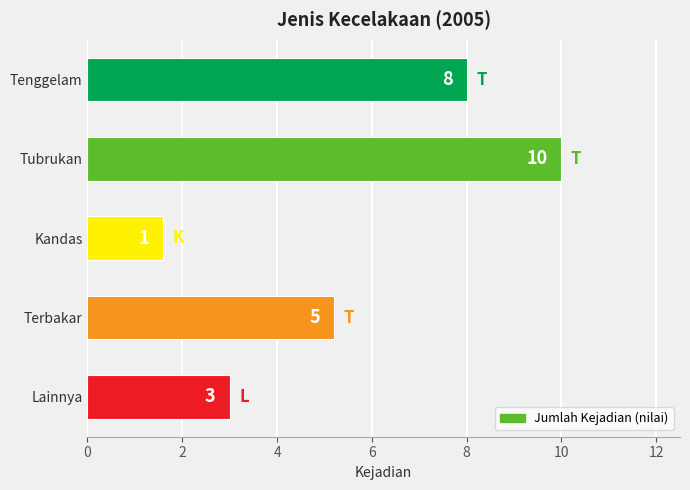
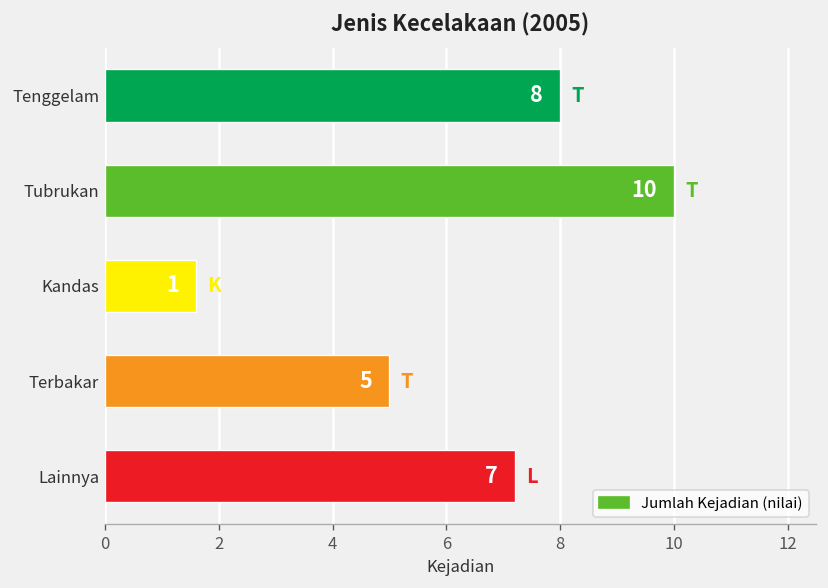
Terbakar: 5.2 -> 5.0
Lainnya: 3 -> 7
